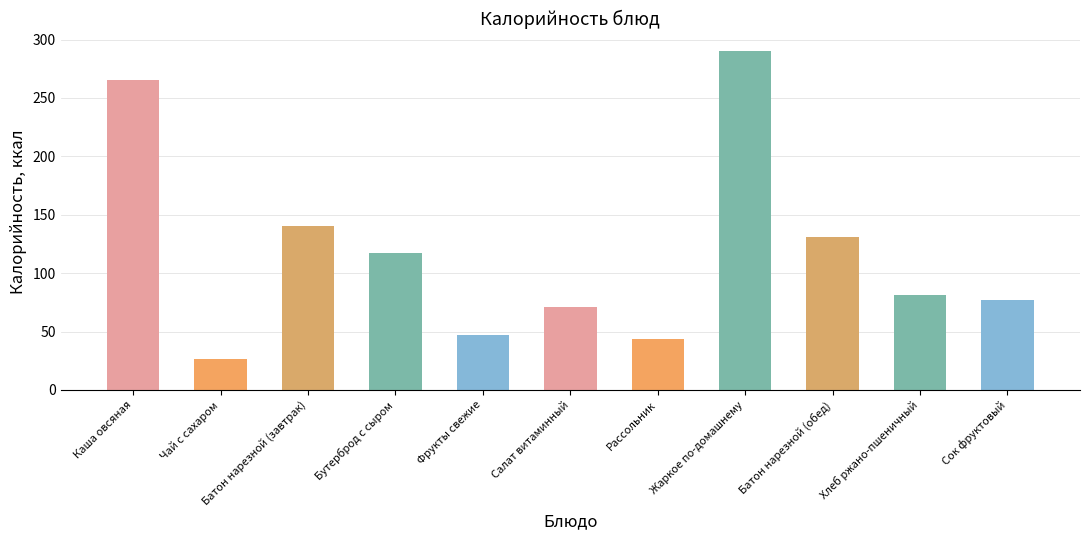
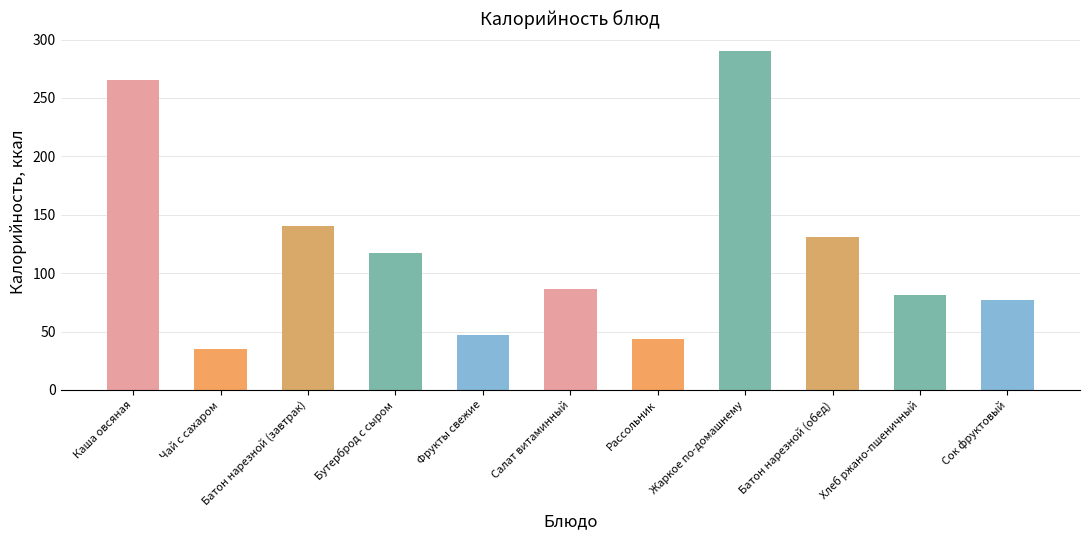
Чай с сахаром: 26 -> 35
Салат витаминный: 71 -> 87
